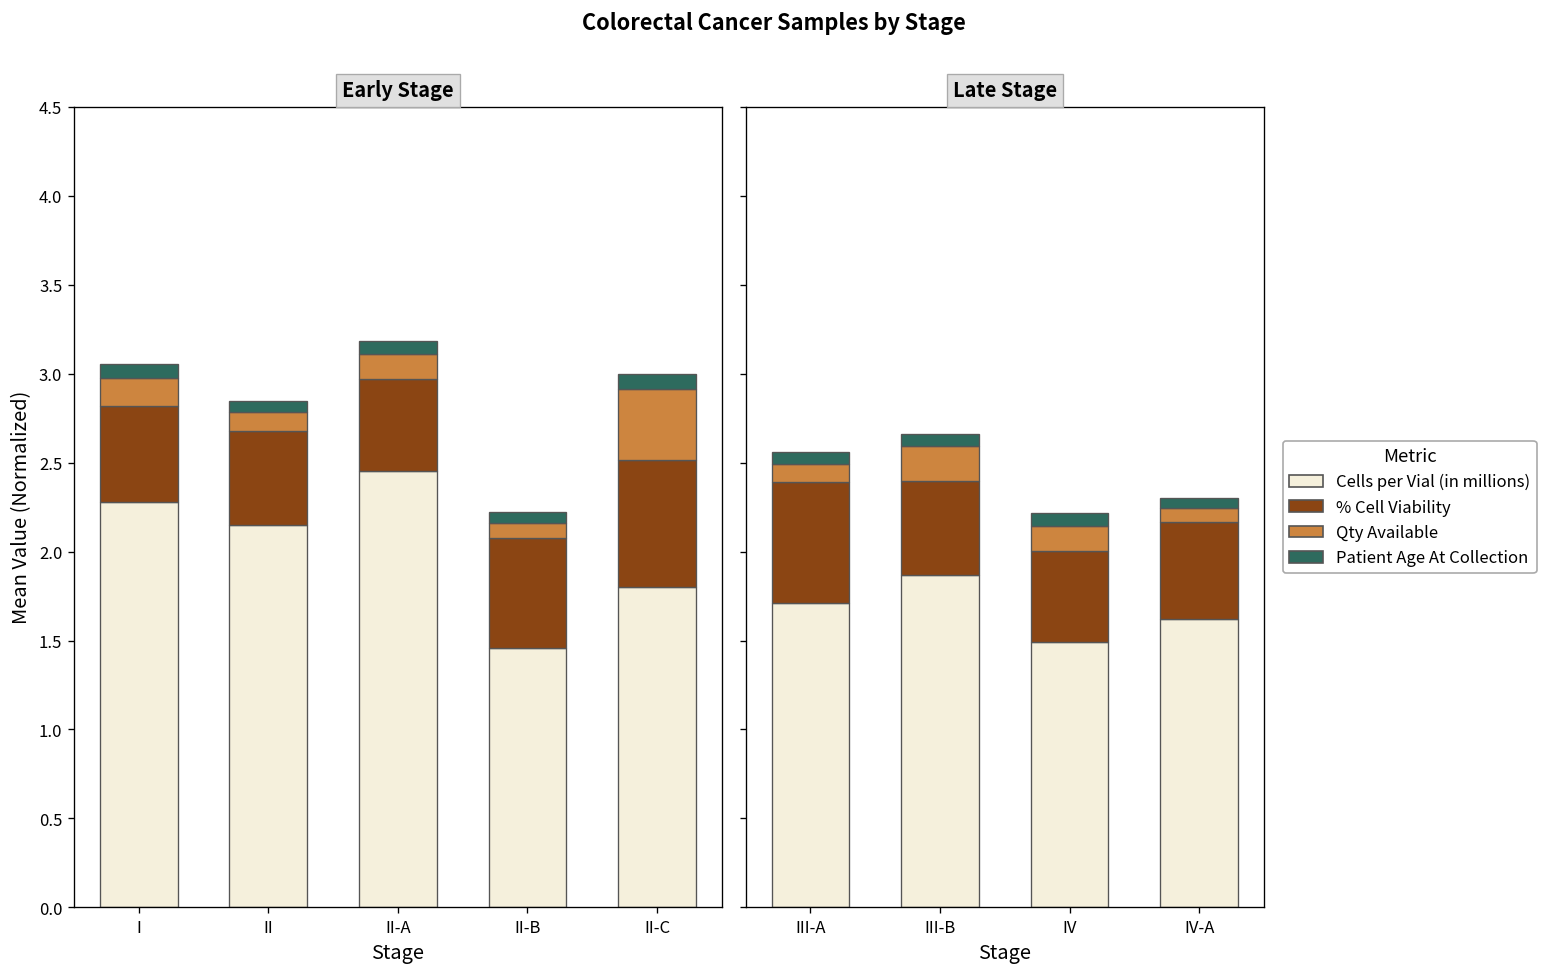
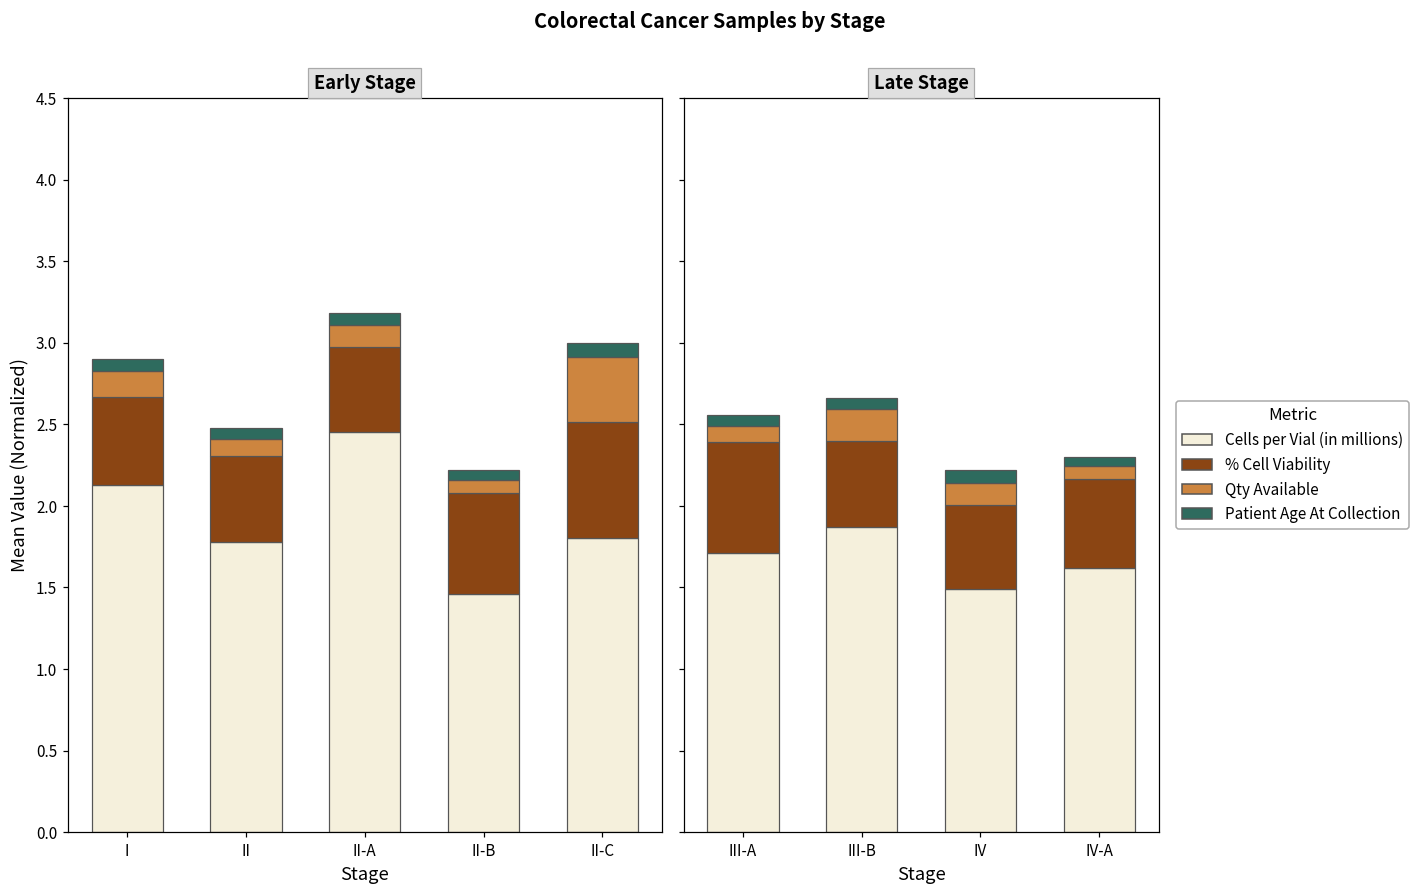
Early Stage, Cells per Vial (in millions), I: 2.28 -> 2.13
Early Stage, Cells per Vial (in millions), II: 2.15 -> 1.78
